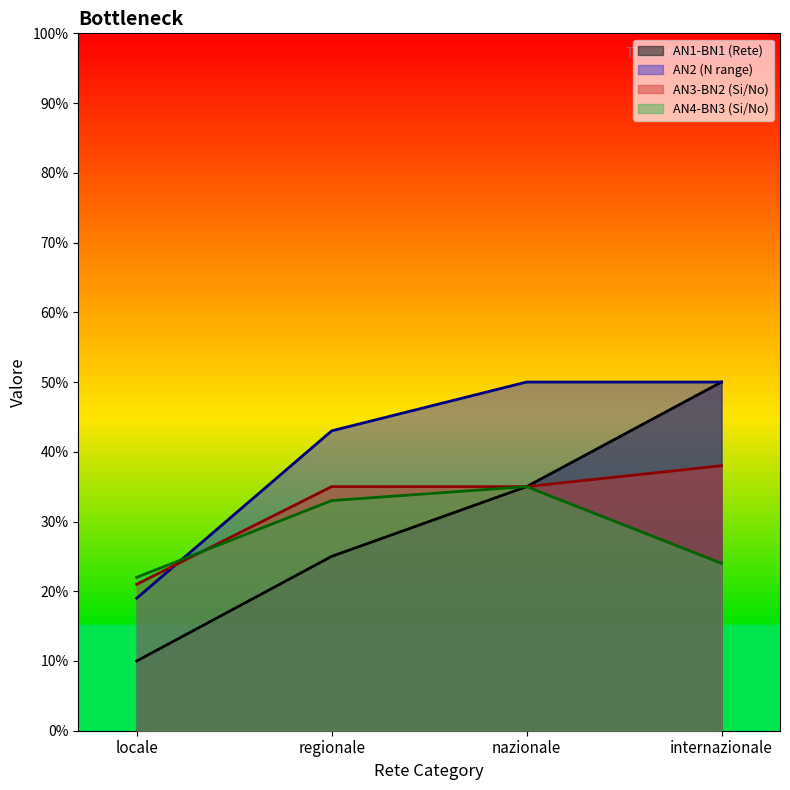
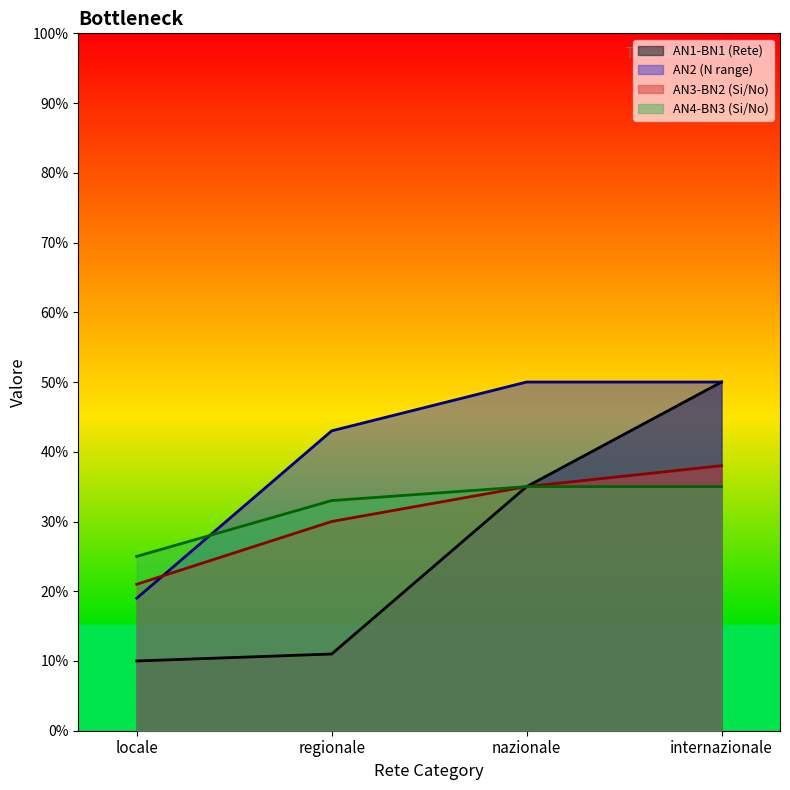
AN4-BN3 (Si/No), locale: 22% -> 25%
AN1-BN1 (Rete), regionale: 25% -> 11%
AN3-BN2 (Si/No), regionale: 35% -> 30%
AN4-BN3 (Si/No), internazionale: 24% -> 35%
